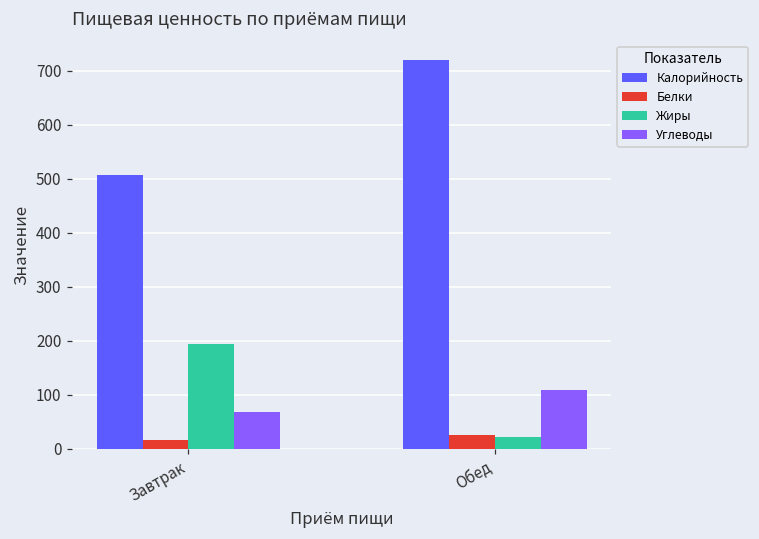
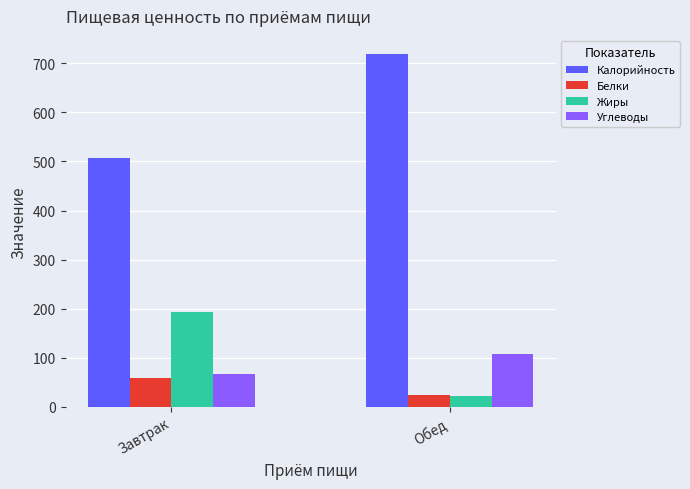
Белки, Завтрак: 20 -> 60
